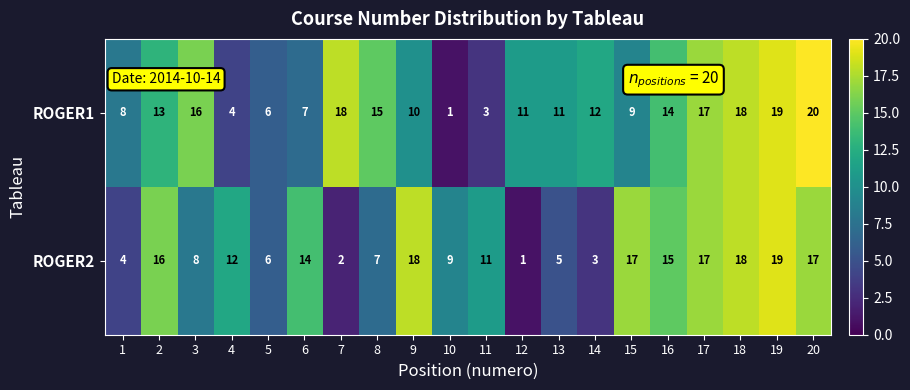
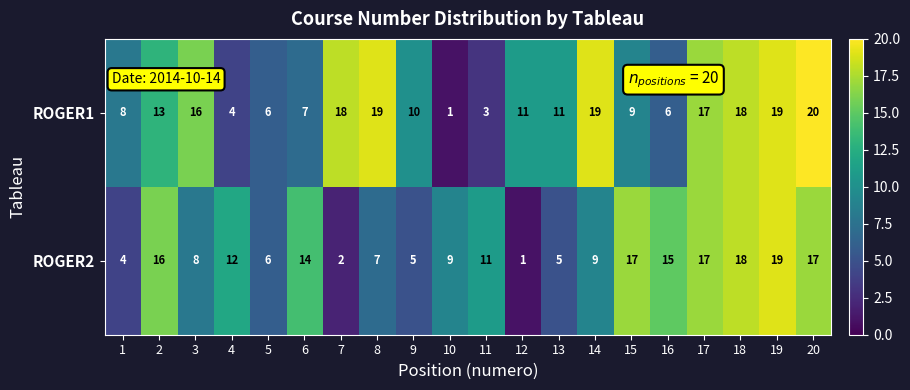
ROGER1, 8: 15 -> 19
ROGER1, 14: 12 -> 19
ROGER1, 16: 14 -> 6
ROGER2, 9: 18 -> 5
ROGER2, 14: 3 -> 9
